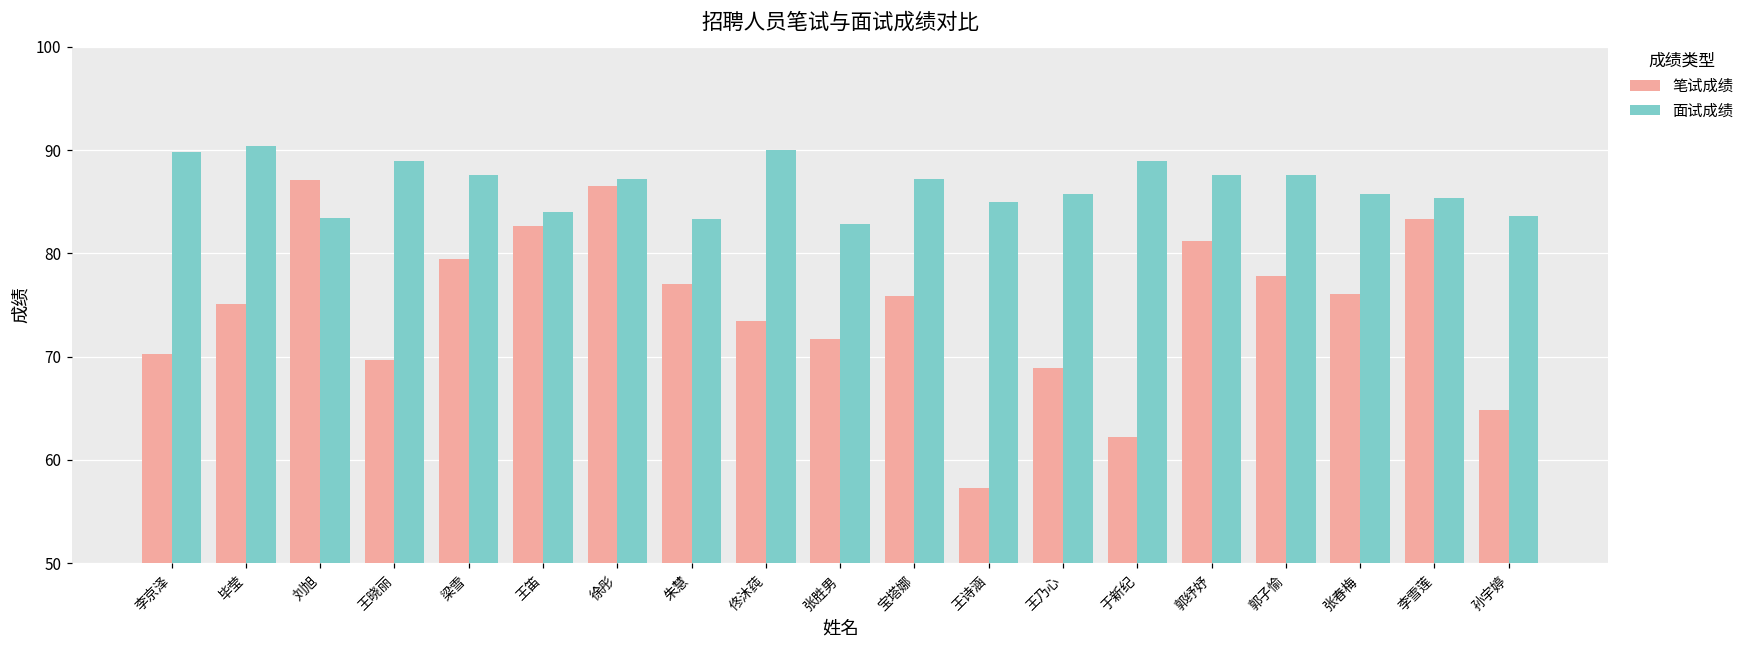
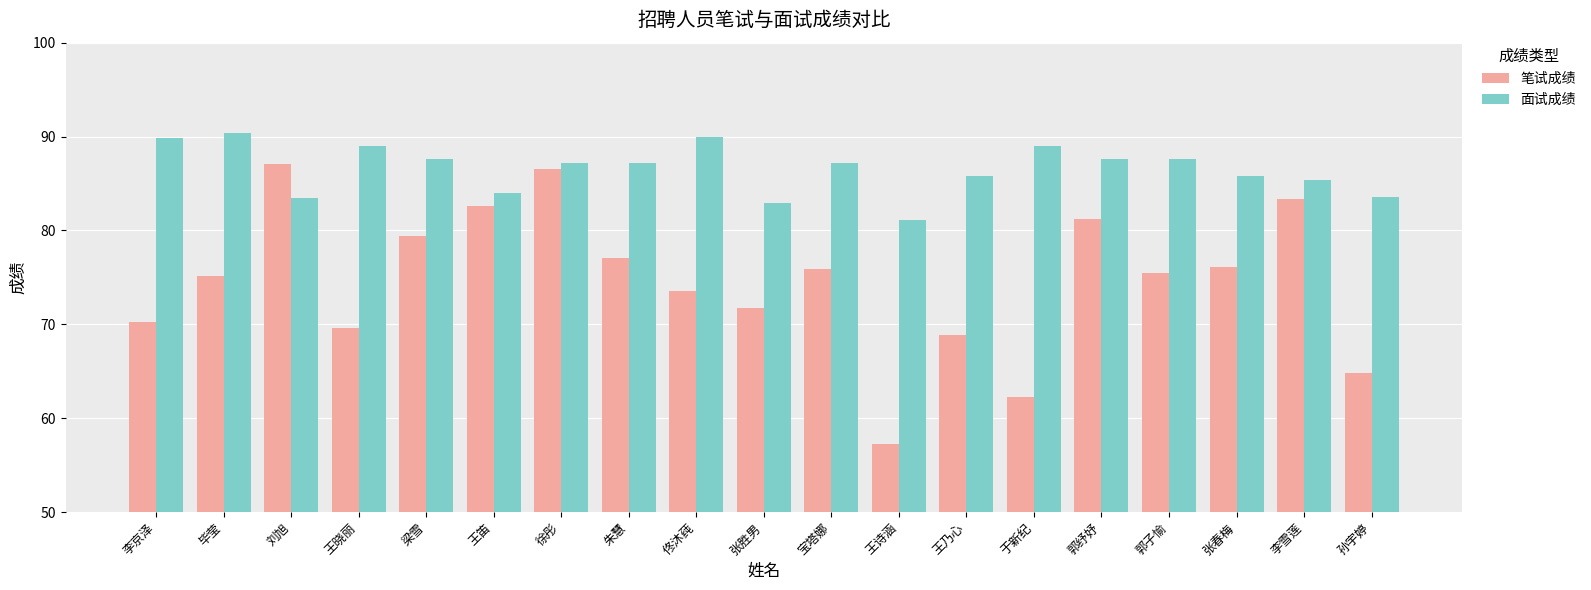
面试成绩, 朱慧: 83 -> 87
面试成绩, 王诗涵: 85 -> 81
笔试成绩, 郭子愉: 78 -> 75
